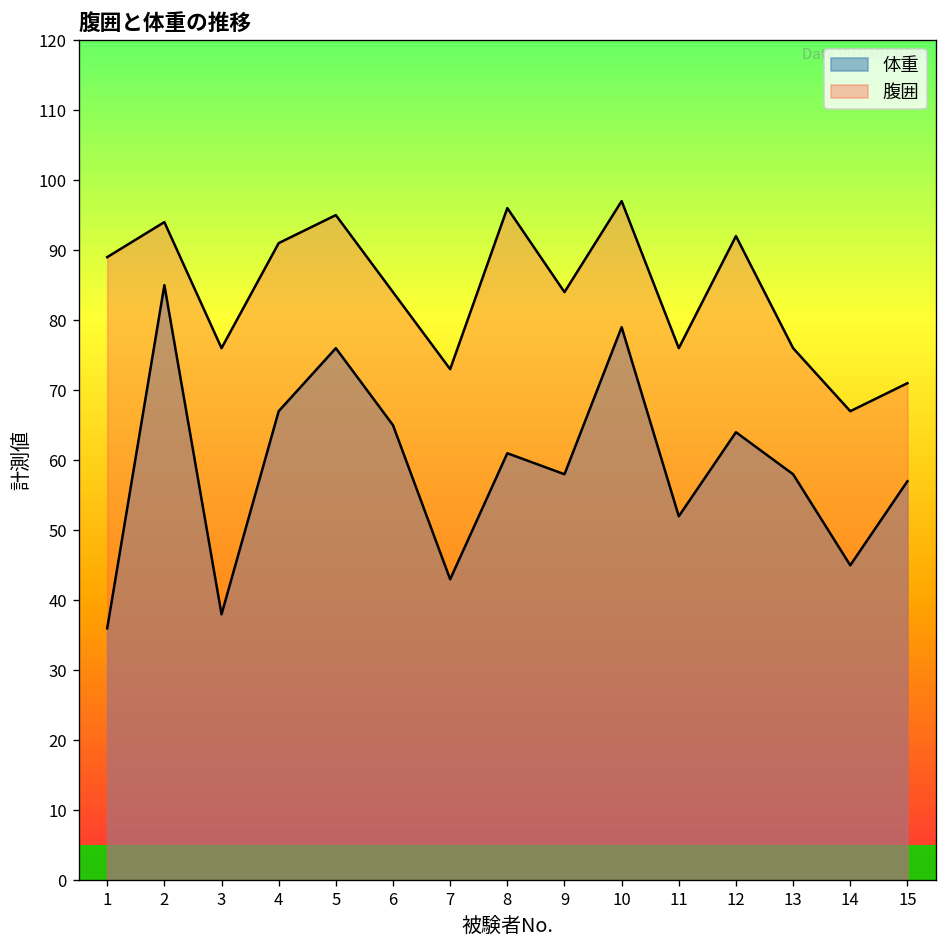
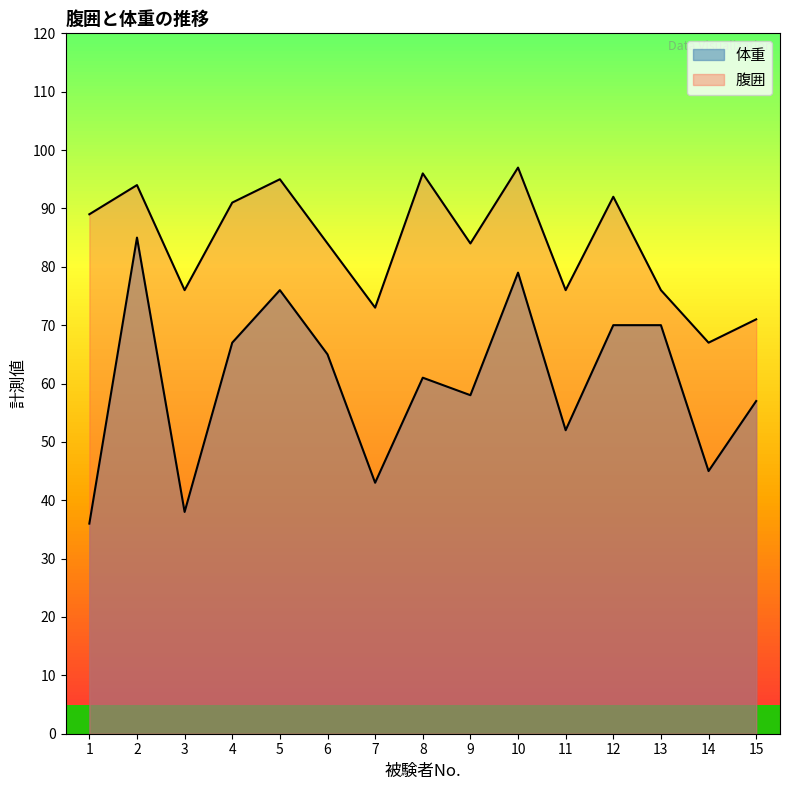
体重, 12: 64 -> 70
体重, 13: 58 -> 70
